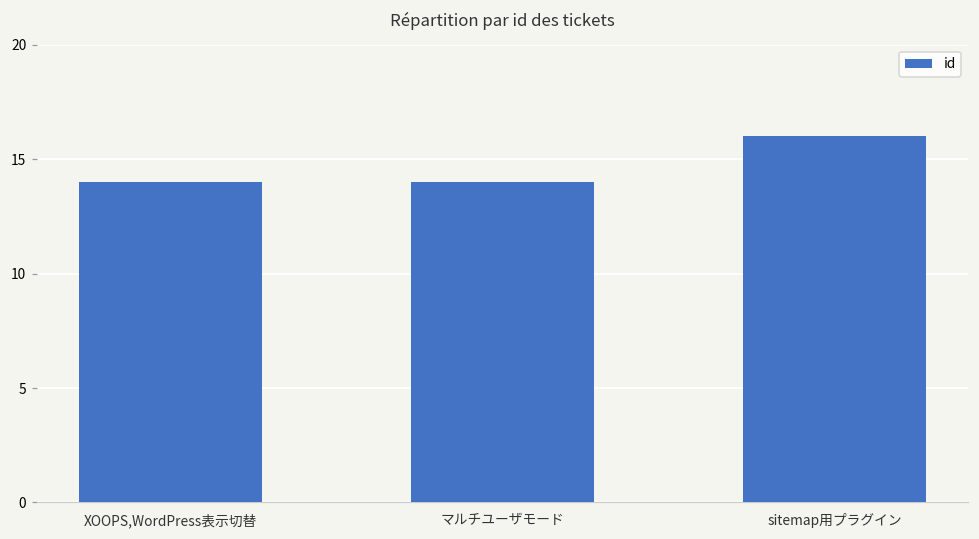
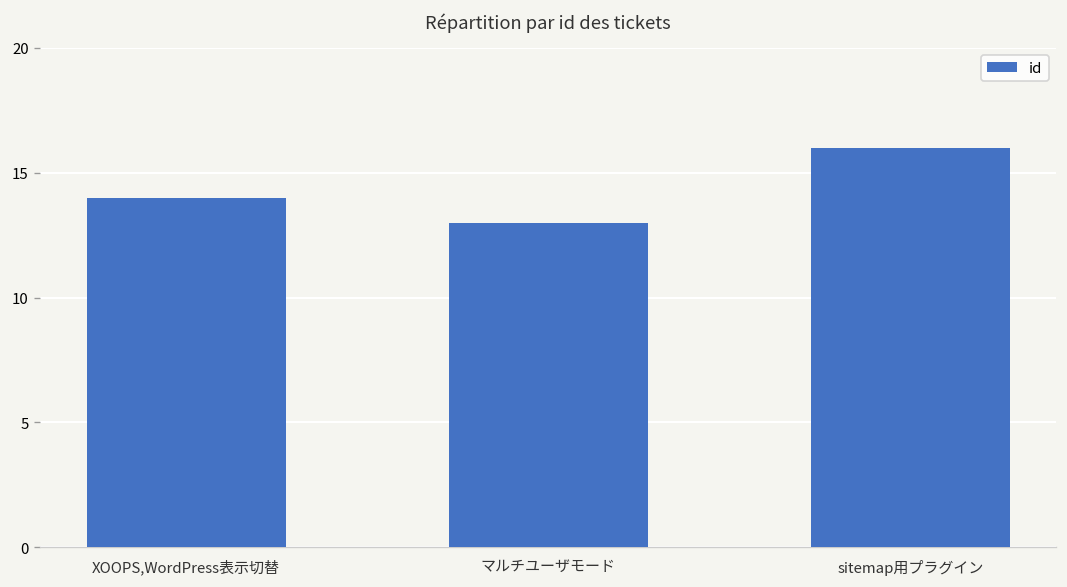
マルチユーザモード: 14 -> 13
